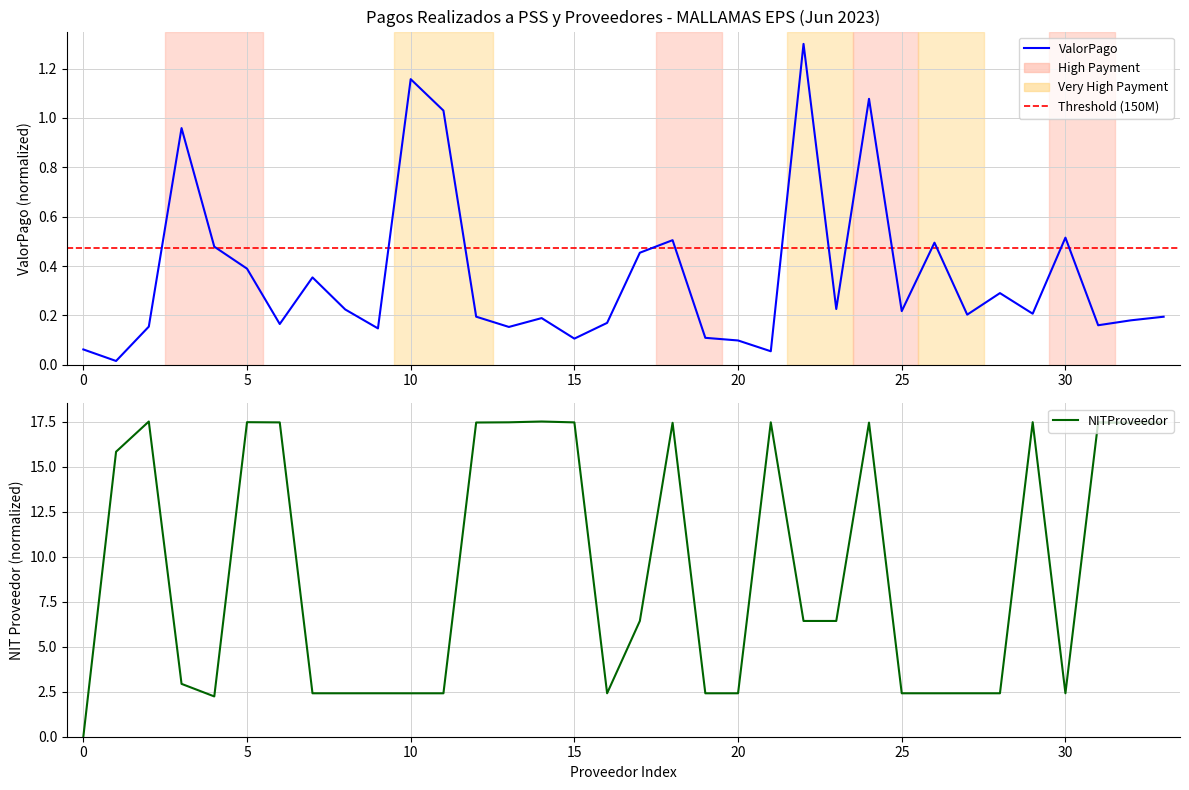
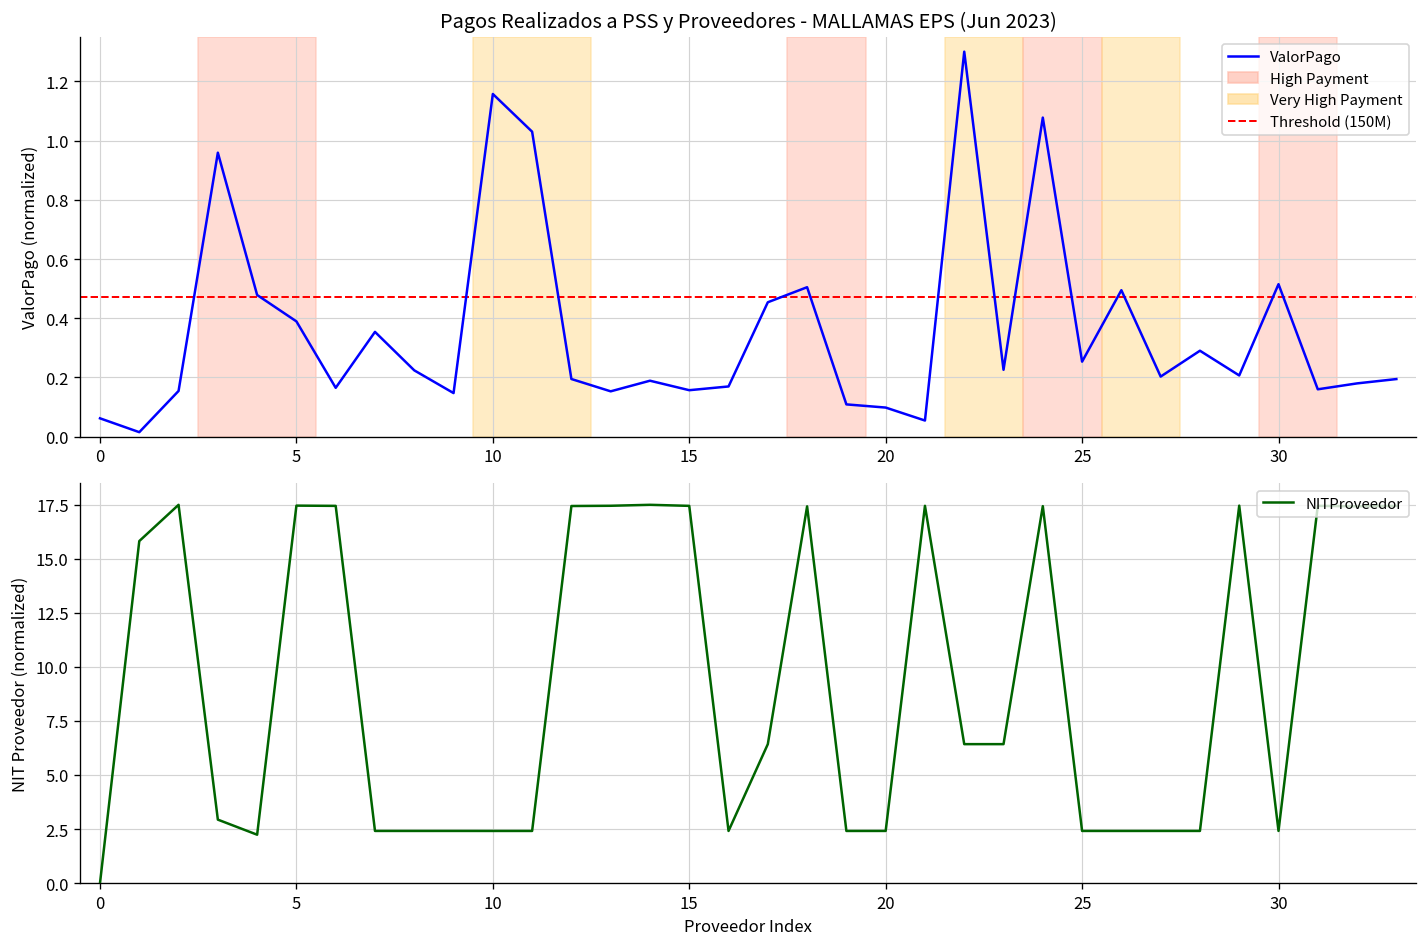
Pagos Realizados a PSS y Proveedores - MALLAMAS EPS (Jun 2023), 15: 0.11 -> 0.16
Pagos Realizados a PSS y Proveedores - MALLAMAS EPS (Jun 2023), 25: 0.22 -> 0.25
